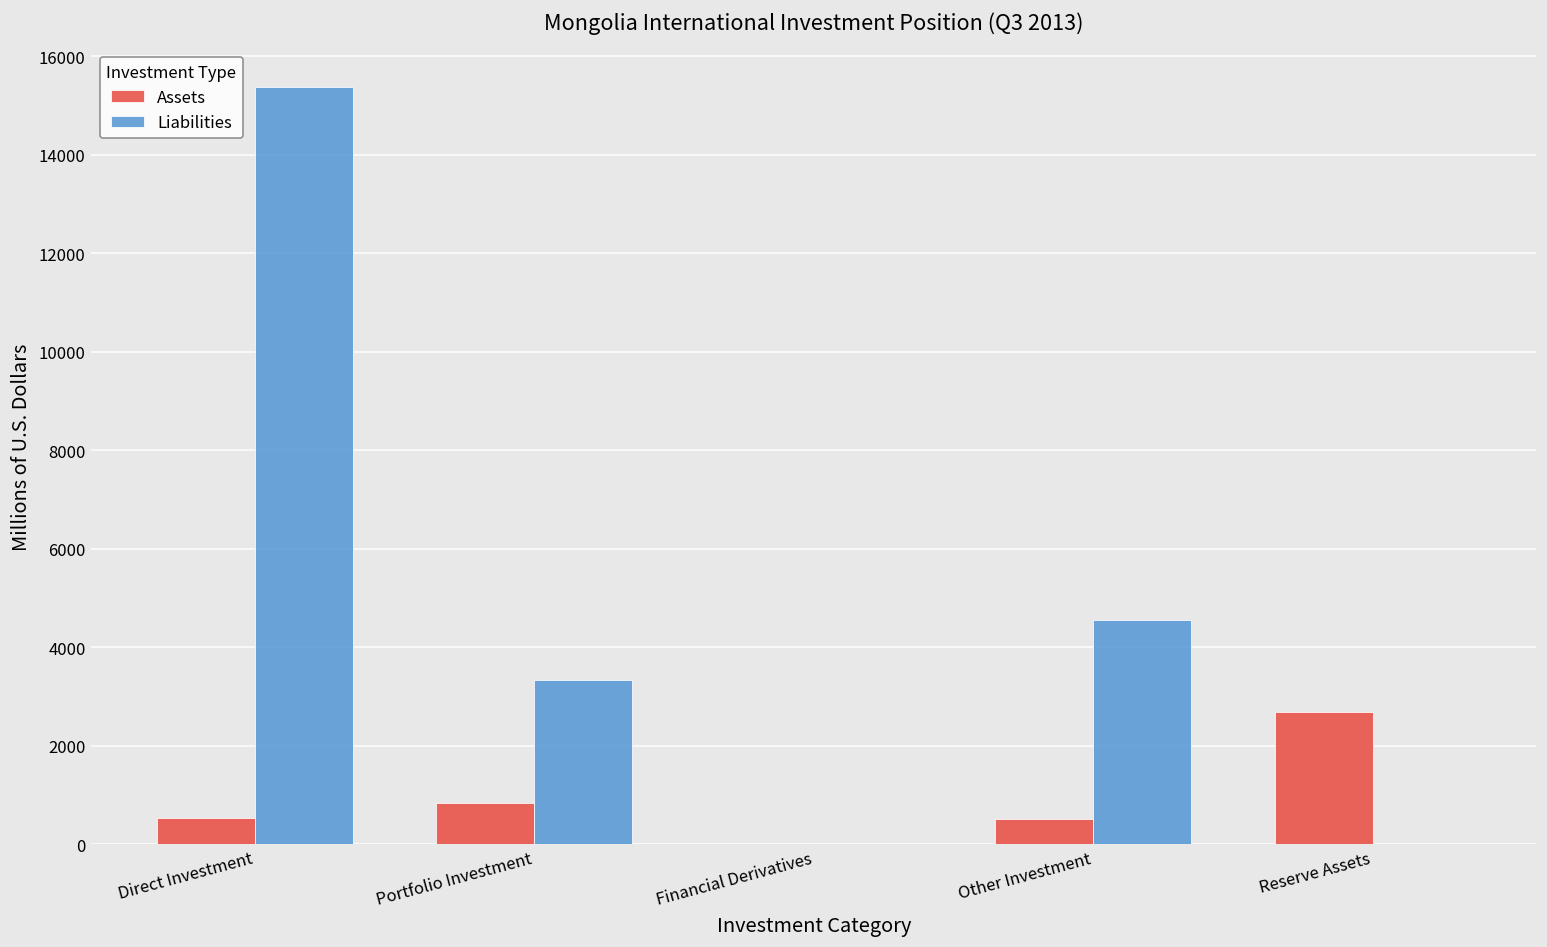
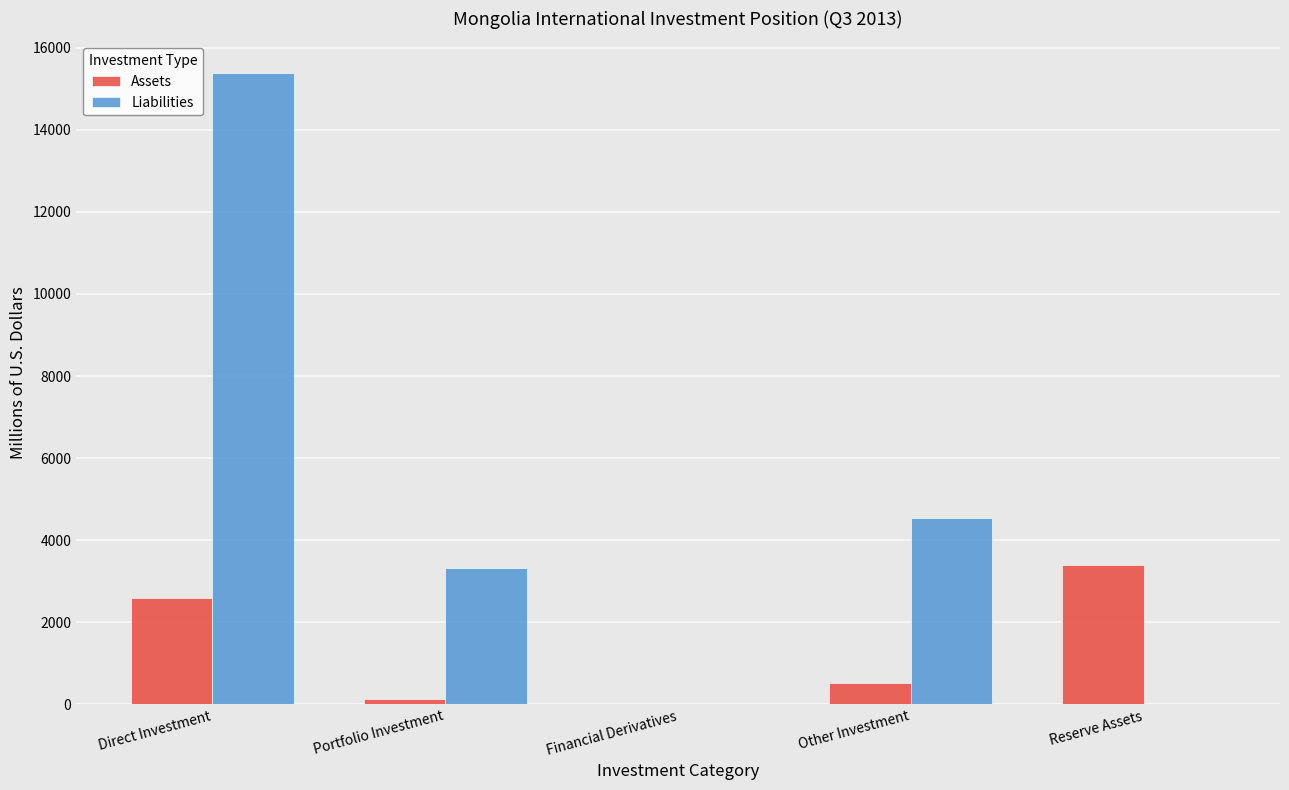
Assets, Direct Investment: 500 -> 2600
Assets, Portfolio Investment: 800 -> 100
Assets, Reserve Assets: 2700 -> 3400
